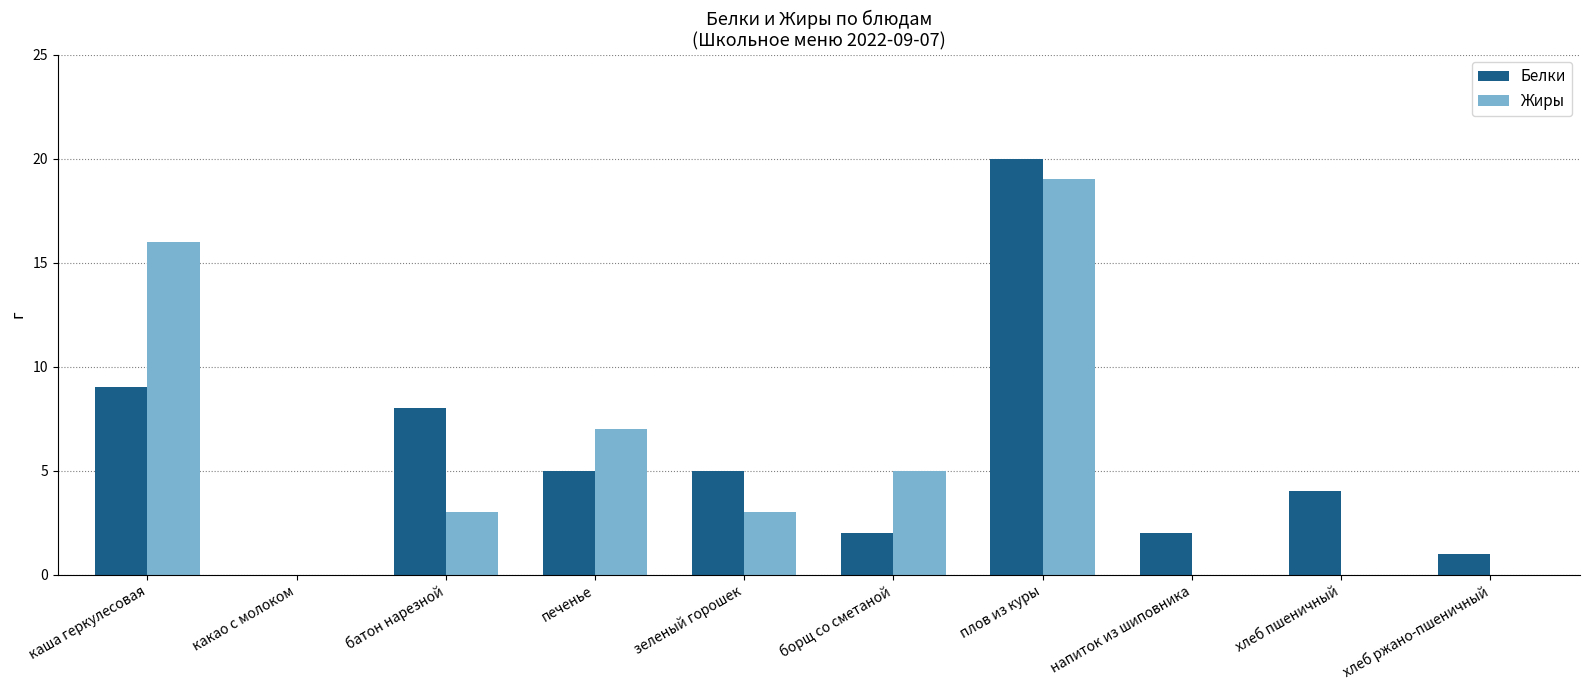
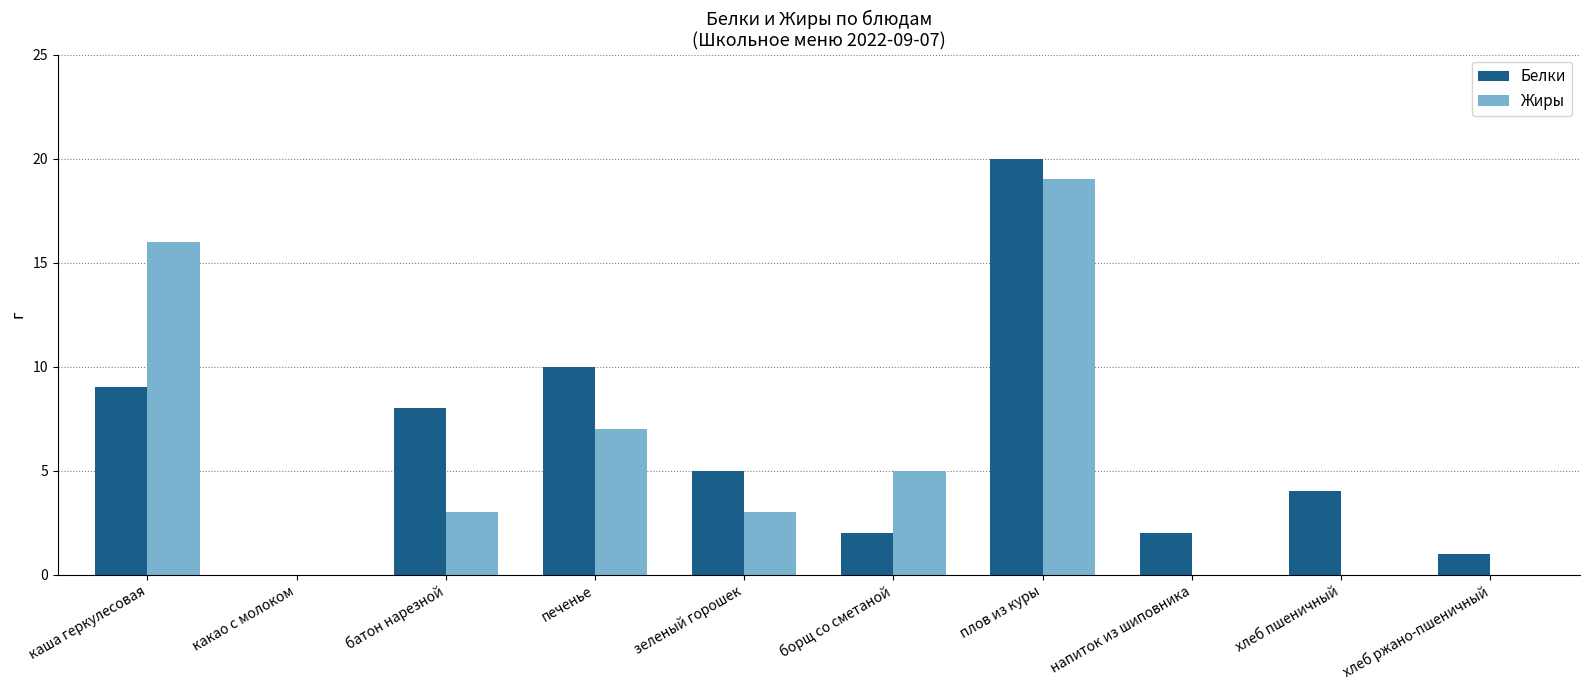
Белки, печенье: 5 -> 10
